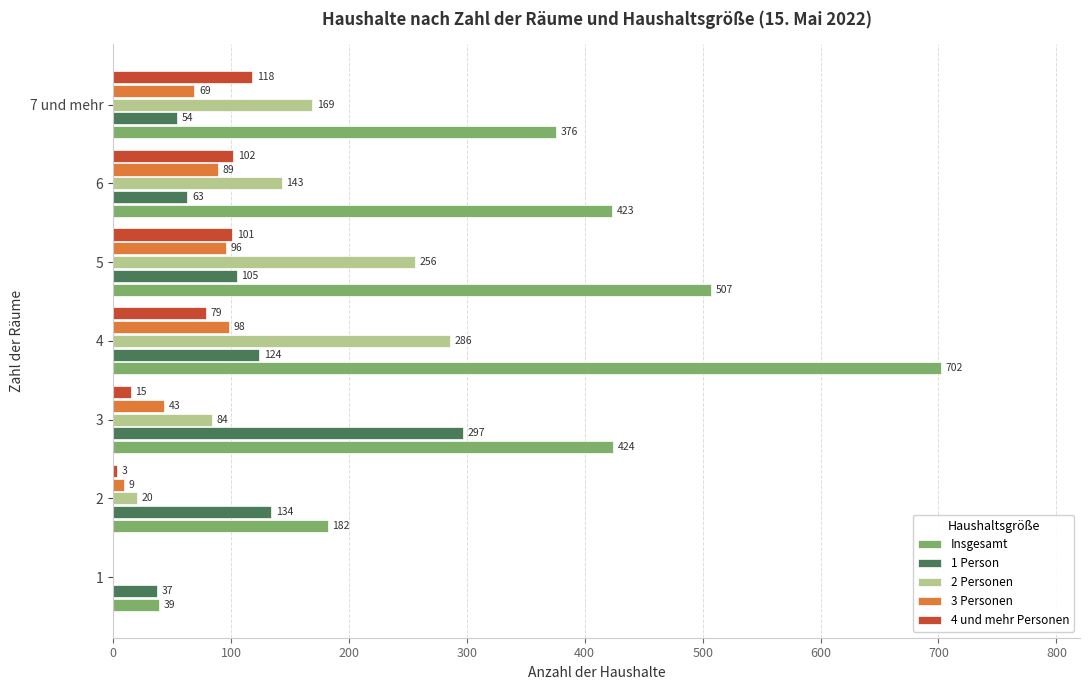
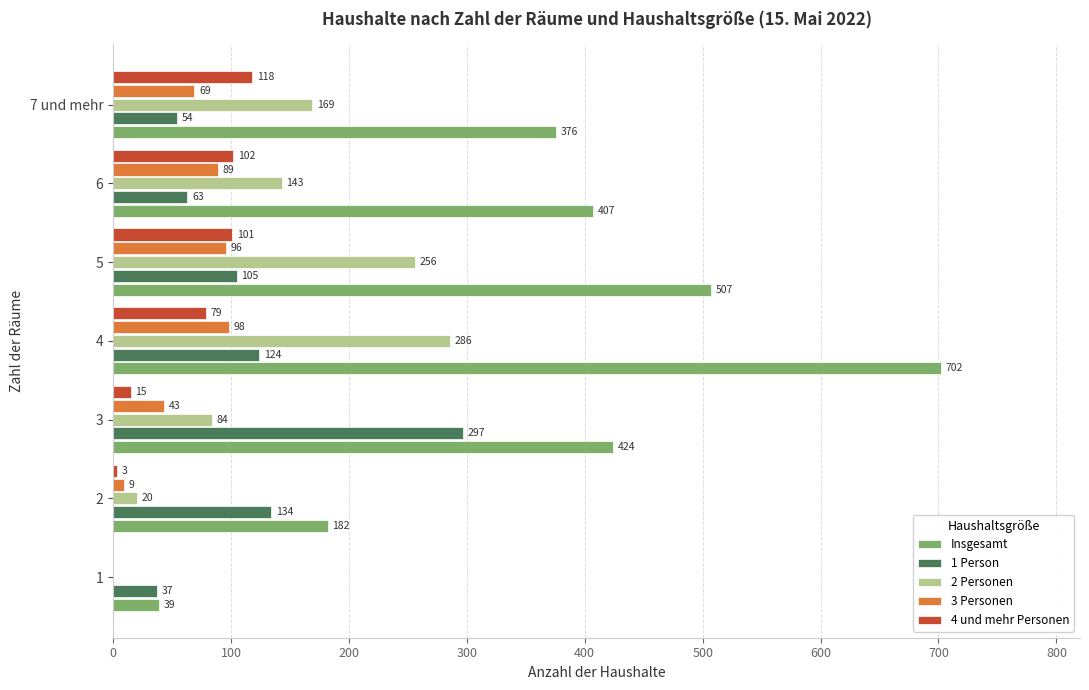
Insgesamt, 6: 423 -> 407
